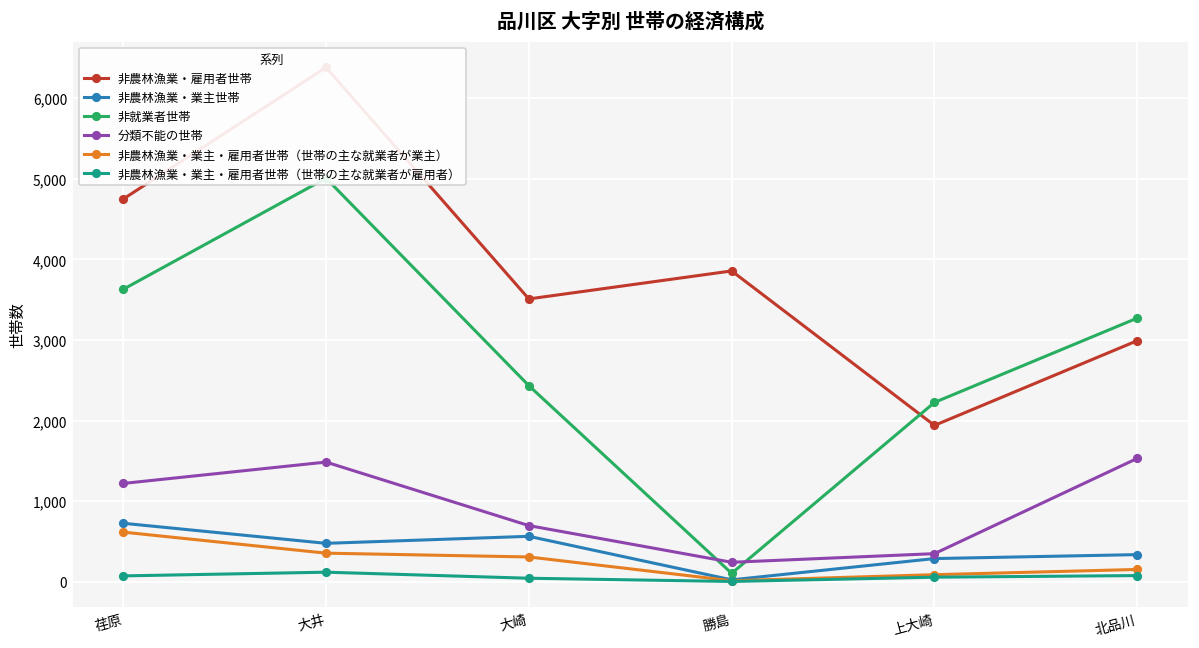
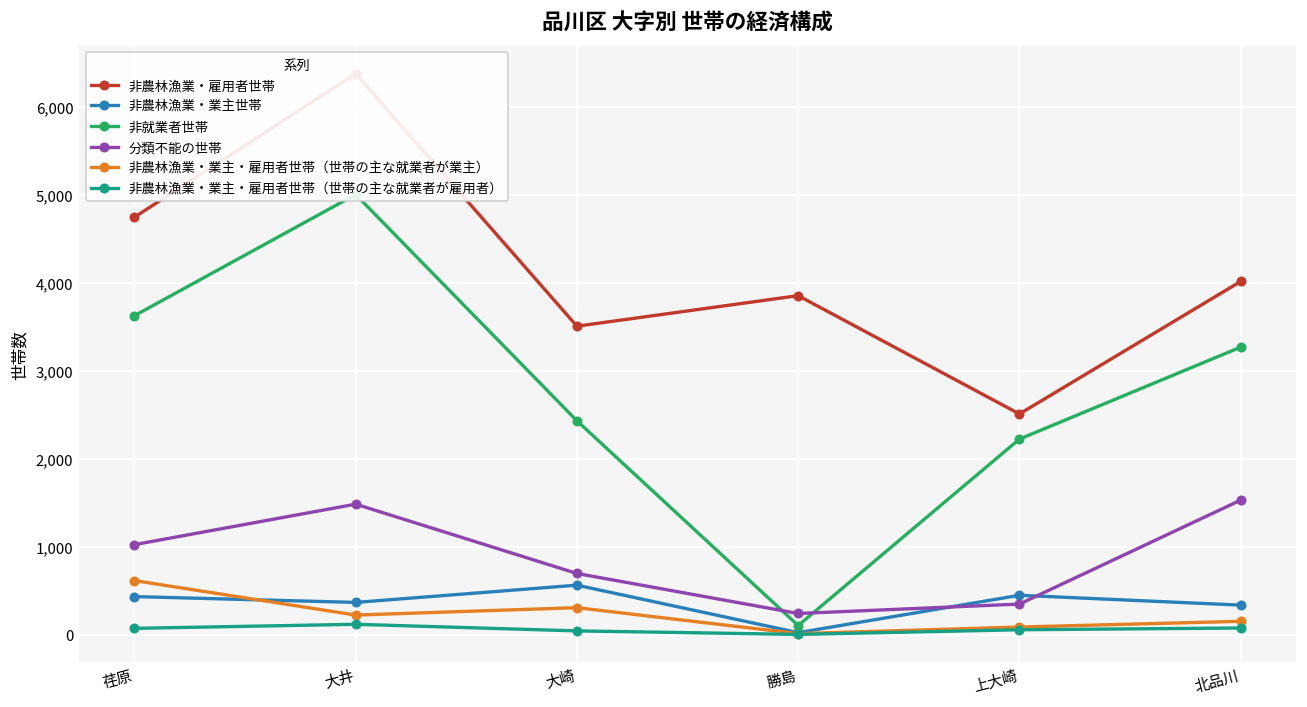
非農林漁業・業主世帯, 荏原: 700 -> 400
分類不能の世帯, 荏原: 1,200 -> 1,000
非農林漁業・業主世帯, 大井: 500 -> 400
非農林漁業・業主・雇用者世帯（世帯の主な就業者が業主）, 大井: 400 -> 200
非農林漁業・雇用者世帯, 上大崎: 1,900 -> 2,500
非農林漁業・業主世帯, 上大崎: 300 -> 500
非農林漁業・雇用者世帯, 北品川: 3,000 -> 4,000
